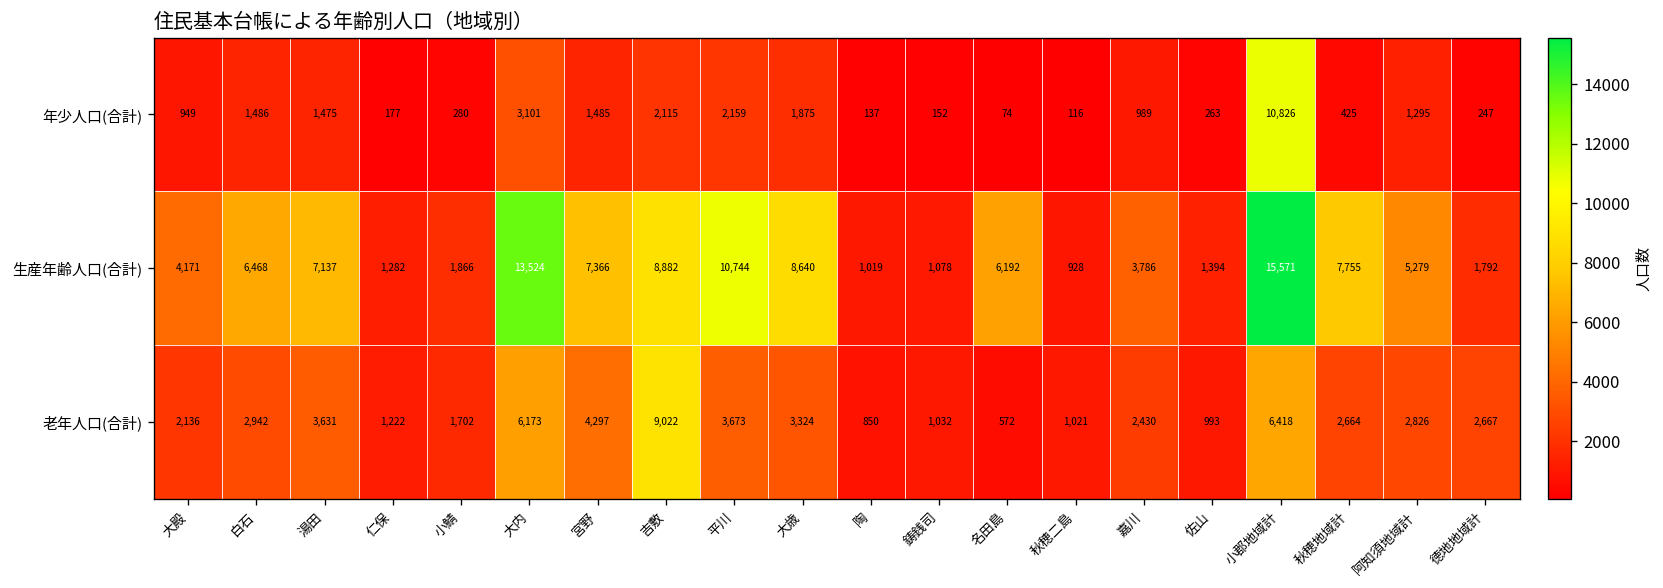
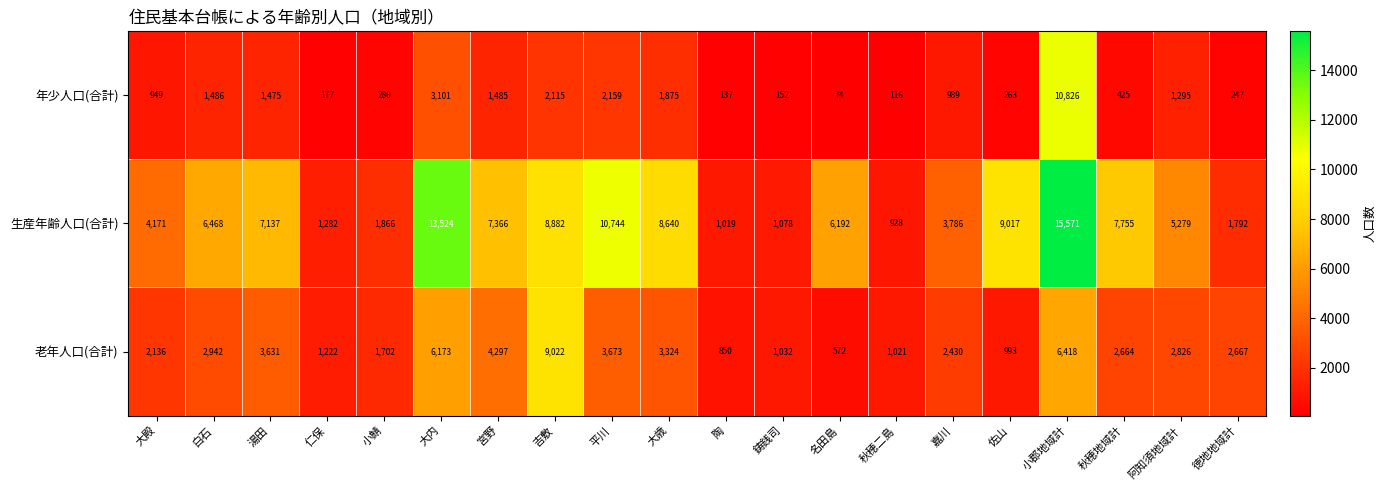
生産年齢人口(合計), 佐山: 1,394 -> 9,017
